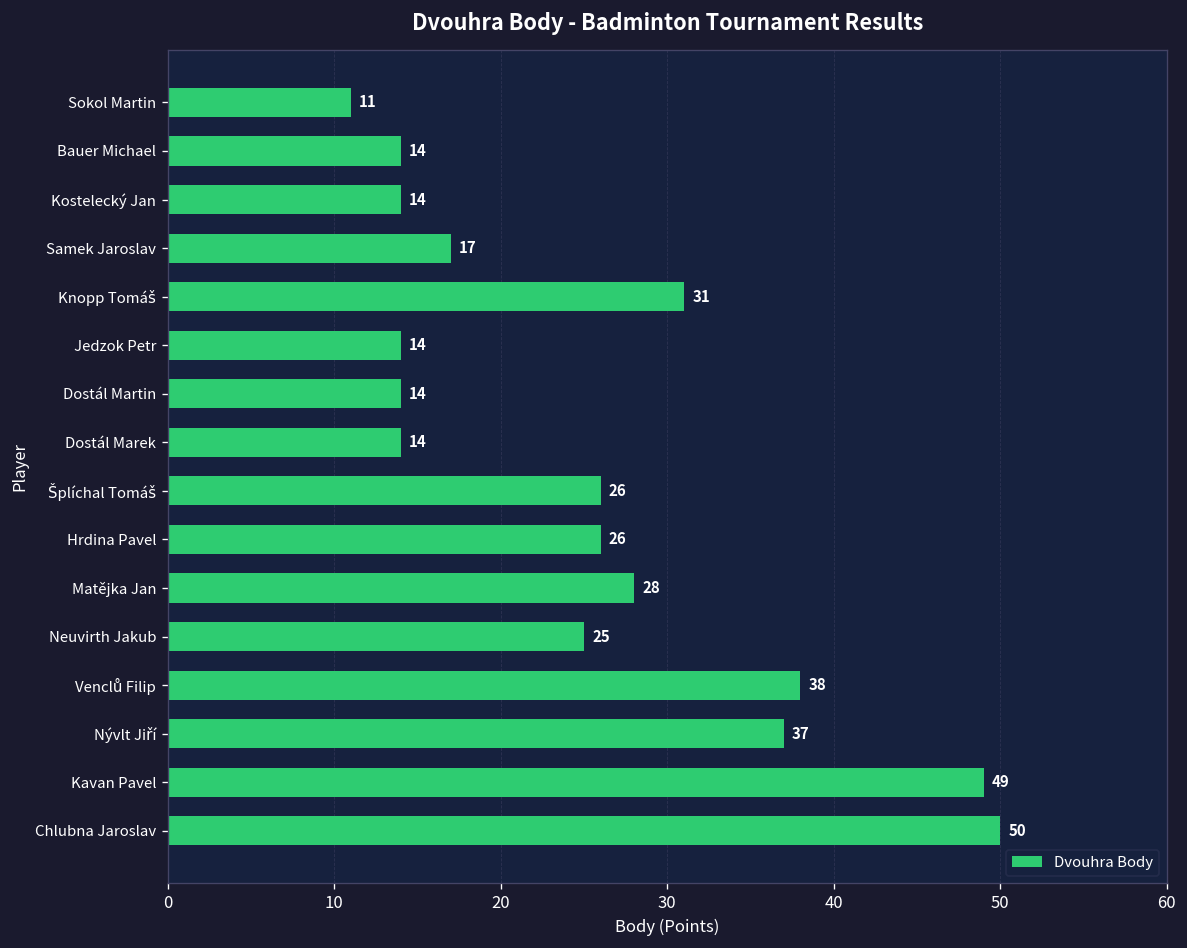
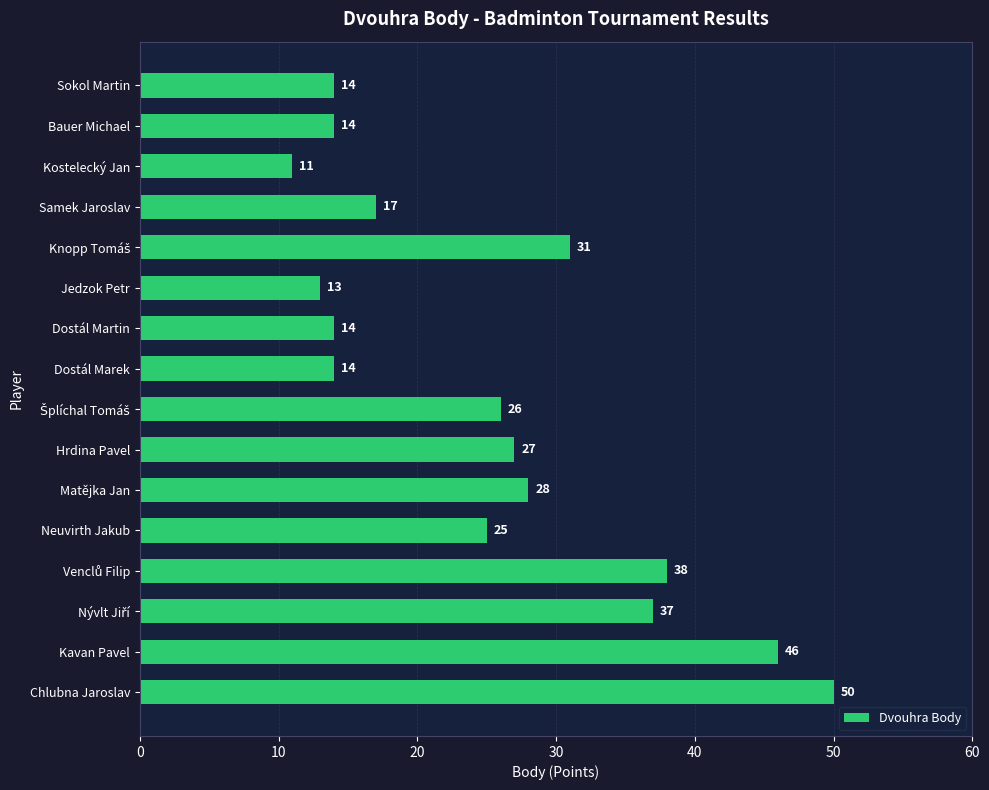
Sokol Martin: 11 -> 14
Kostelecký Jan: 14 -> 11
Jedzok Petr: 14 -> 13
Hrdina Pavel: 26 -> 27
Kavan Pavel: 49 -> 46
